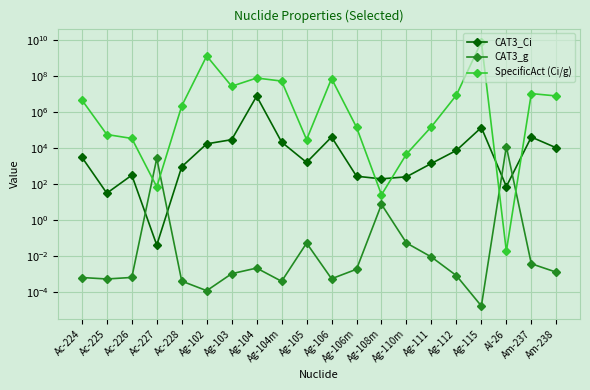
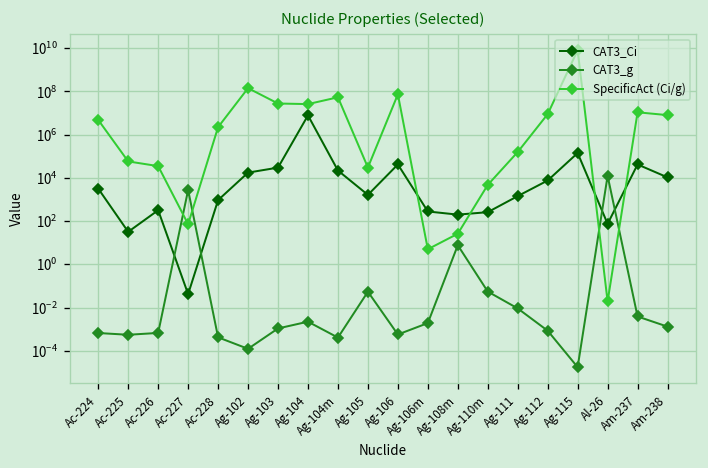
SpecificAct (Ci/g), Ag-102: 1000000000 -> 100000000
SpecificAct (Ci/g), Ag-104: 100000000 -> 30000000
SpecificAct (Ci/g), Ag-106m: 100000 -> 5
